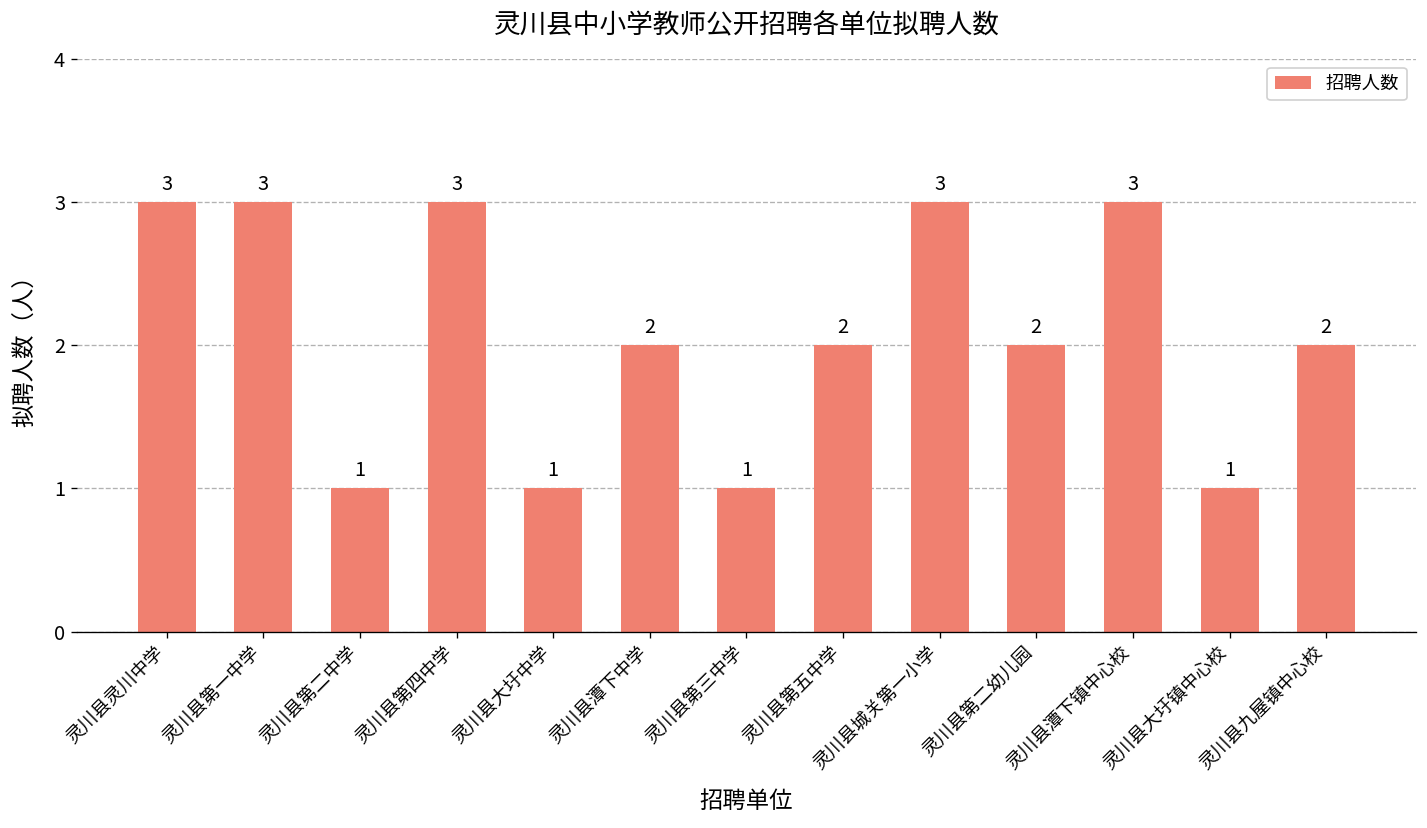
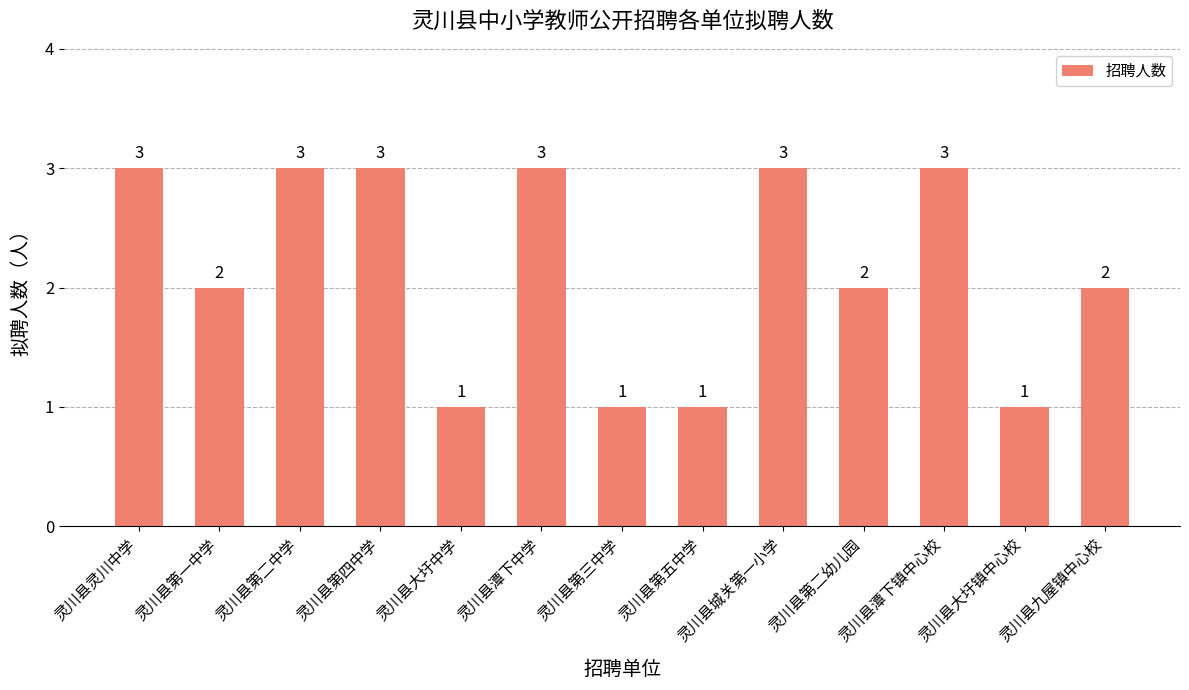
灵川县第一中学: 3 -> 2
灵川县第二中学: 1 -> 3
灵川县潭下中学: 2 -> 3
灵川县第五中学: 2 -> 1
